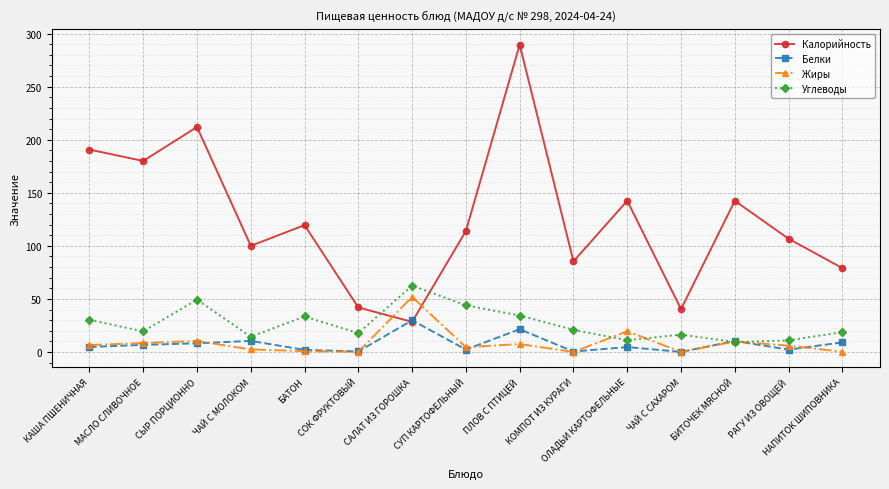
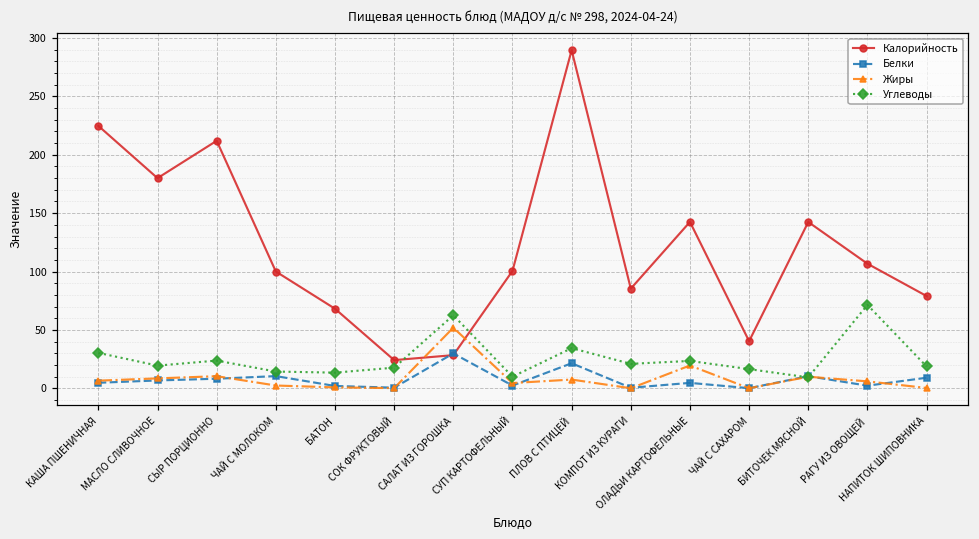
Калорийность, КАША ПШЕНИЧНАЯ: 191 -> 225
Углеводы, СЫР ПОРЦИОННО: 49 -> 24
Калорийность, БАТОН: 120 -> 68
Углеводы, БАТОН: 33 -> 13
Калорийность, СОК ФРУКТОВЫЙ: 42 -> 24
Калорийность, СУП КАРТОФЕЛЬНЫЙ: 114 -> 101
Углеводы, СУП КАРТОФЕЛЬНЫЙ: 44 -> 10
Углеводы, ОЛАДЬИ КАРТОФЕЛЬНЫЕ: 11 -> 23
Углеводы, РАГУ ИЗ ОВОЩЕЙ: 11 -> 71
